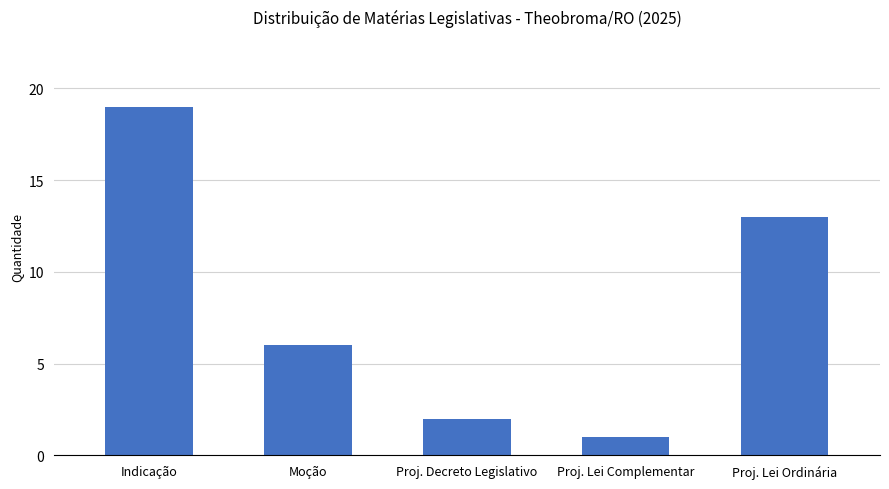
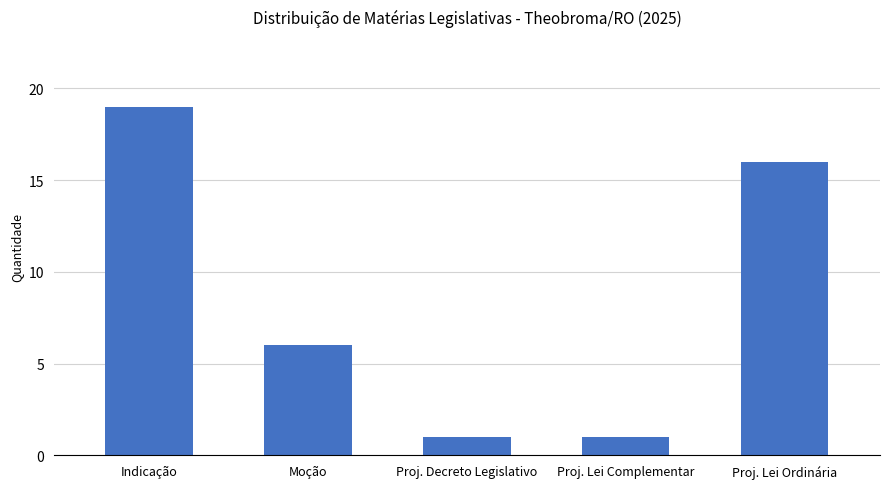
Proj. Decreto Legislativo: 2 -> 1
Proj. Lei Ordinária: 13 -> 16
